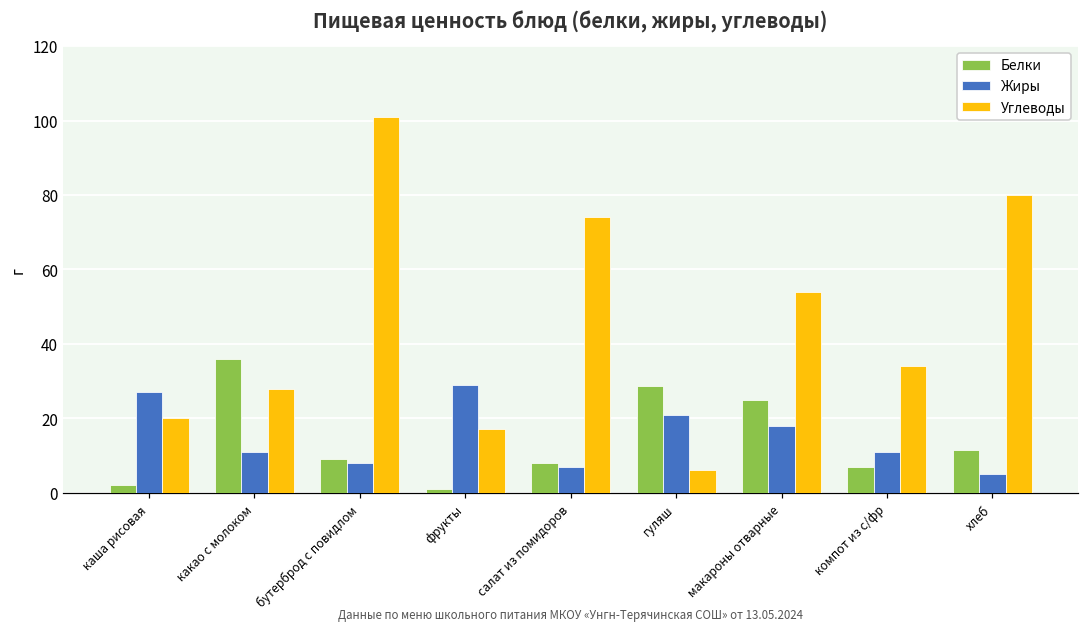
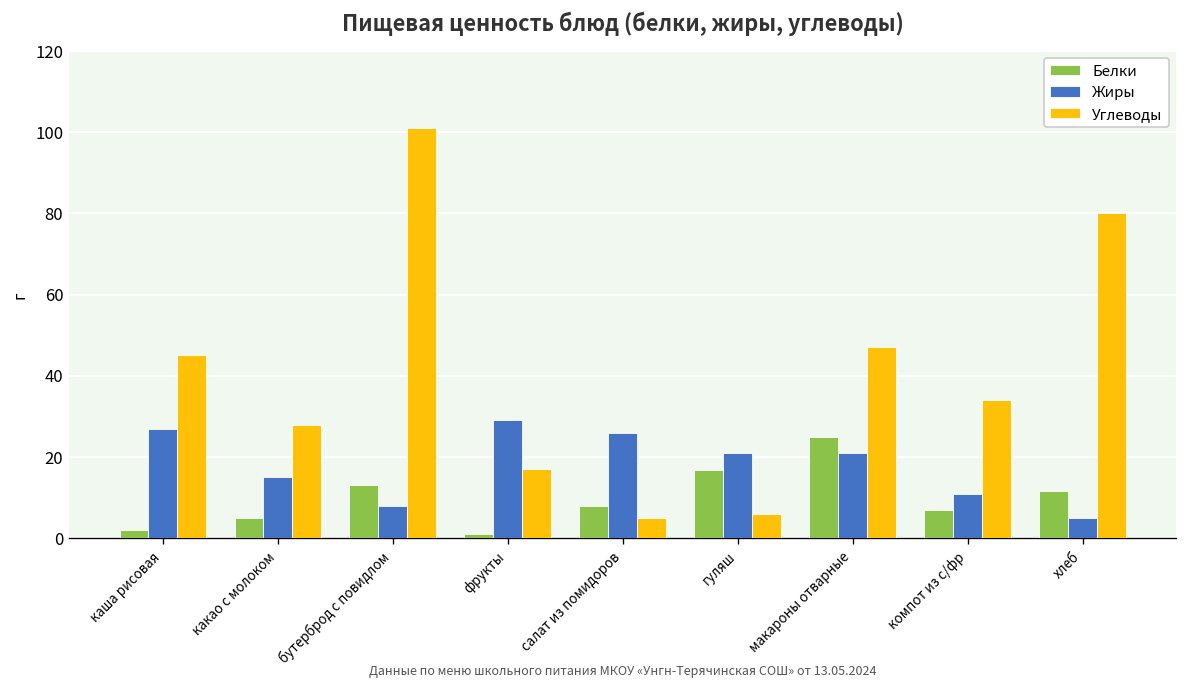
Углеводы, каша рисовая: 20 -> 45
Белки, какао с молоком: 36 -> 5
Жиры, какао с молоком: 11 -> 15
Белки, бутерброд с повидлом: 9 -> 13
Жиры, салат из помидоров: 7 -> 26
Углеводы, салат из помидоров: 74 -> 5
Белки, гуляш: 29 -> 17
Жиры, макароны отварные: 18 -> 21
Углеводы, макароны отварные: 54 -> 47
